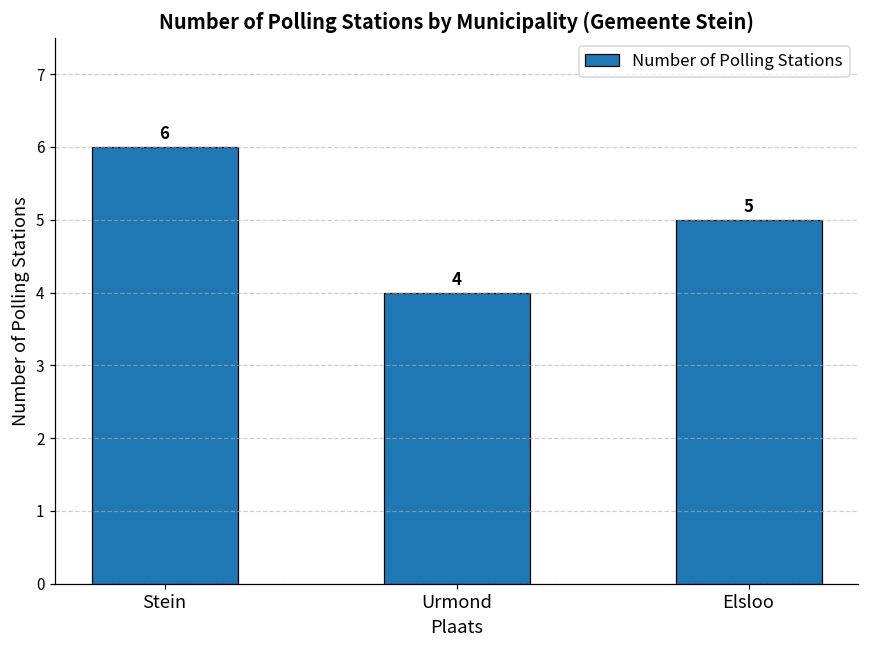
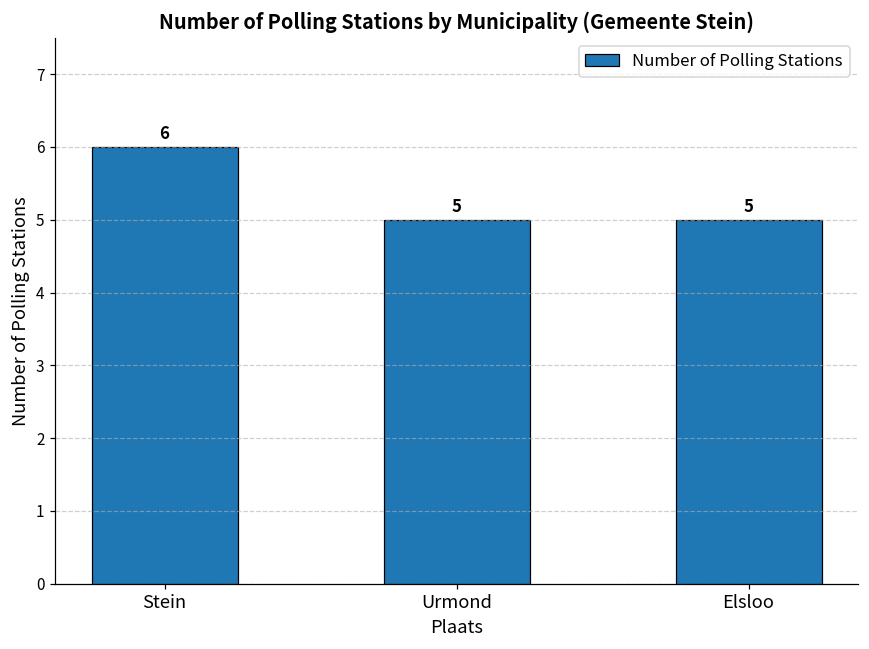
Urmond: 4 -> 5
